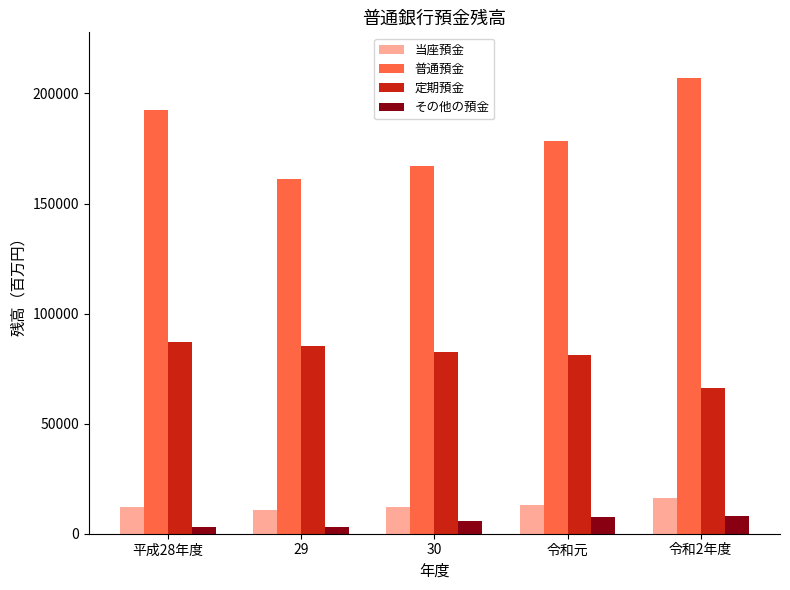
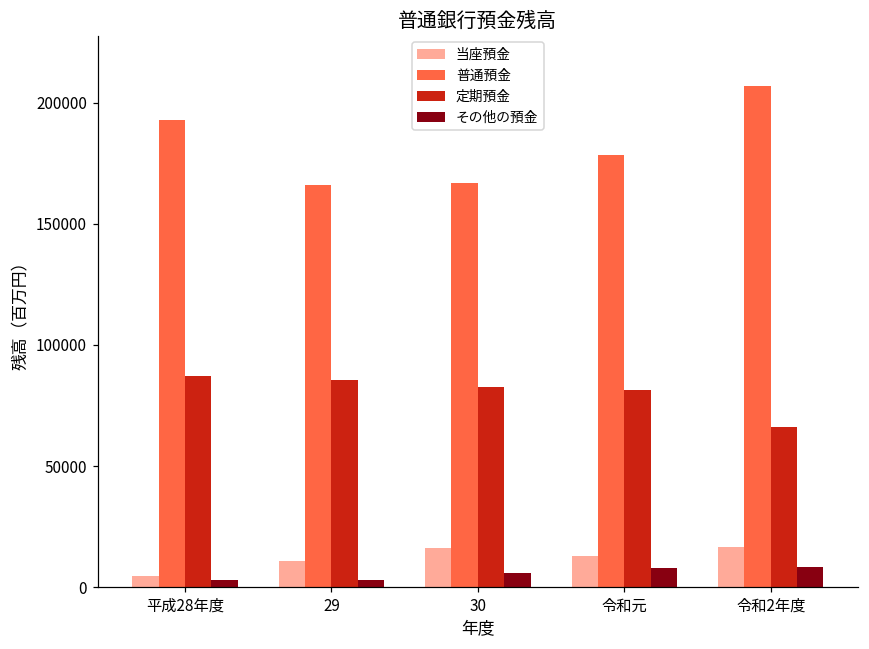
当座預金, 平成28年度: 12000 -> 5000
普通預金, 29: 161000 -> 166000
当座預金, 30: 12000 -> 16000
